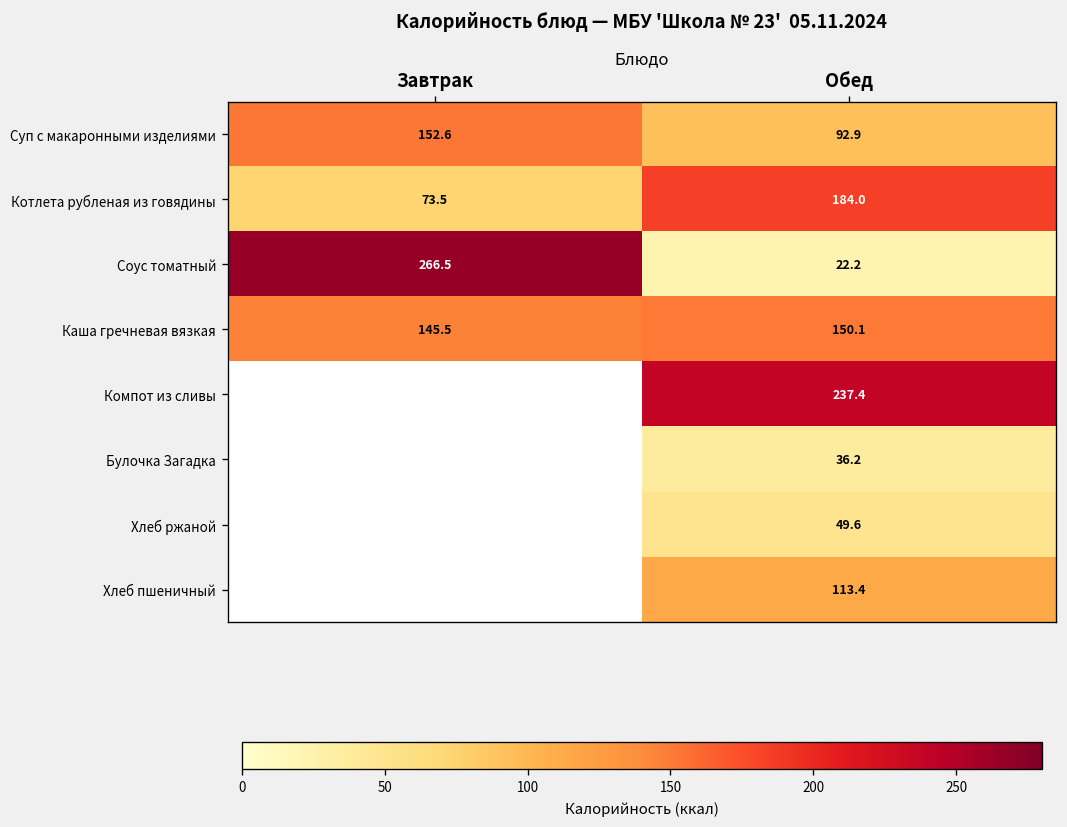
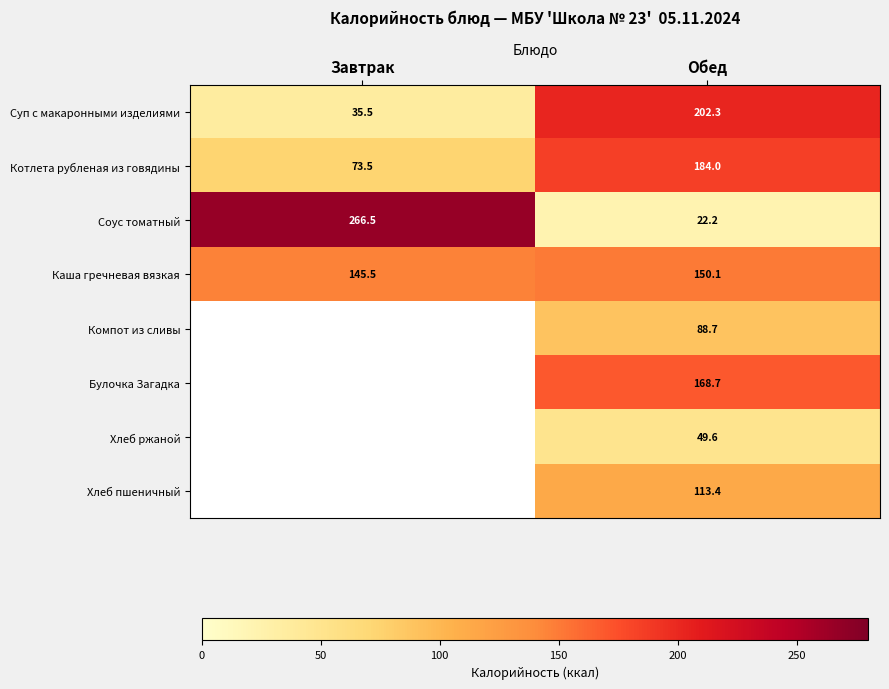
Суп с макаронными изделиями, Завтрак: 152.6 -> 35.5
Суп с макаронными изделиями, Обед: 92.9 -> 202.3
Компот из сливы, Обед: 237.4 -> 88.7
Булочка Загадка, Обед: 36.2 -> 168.7
